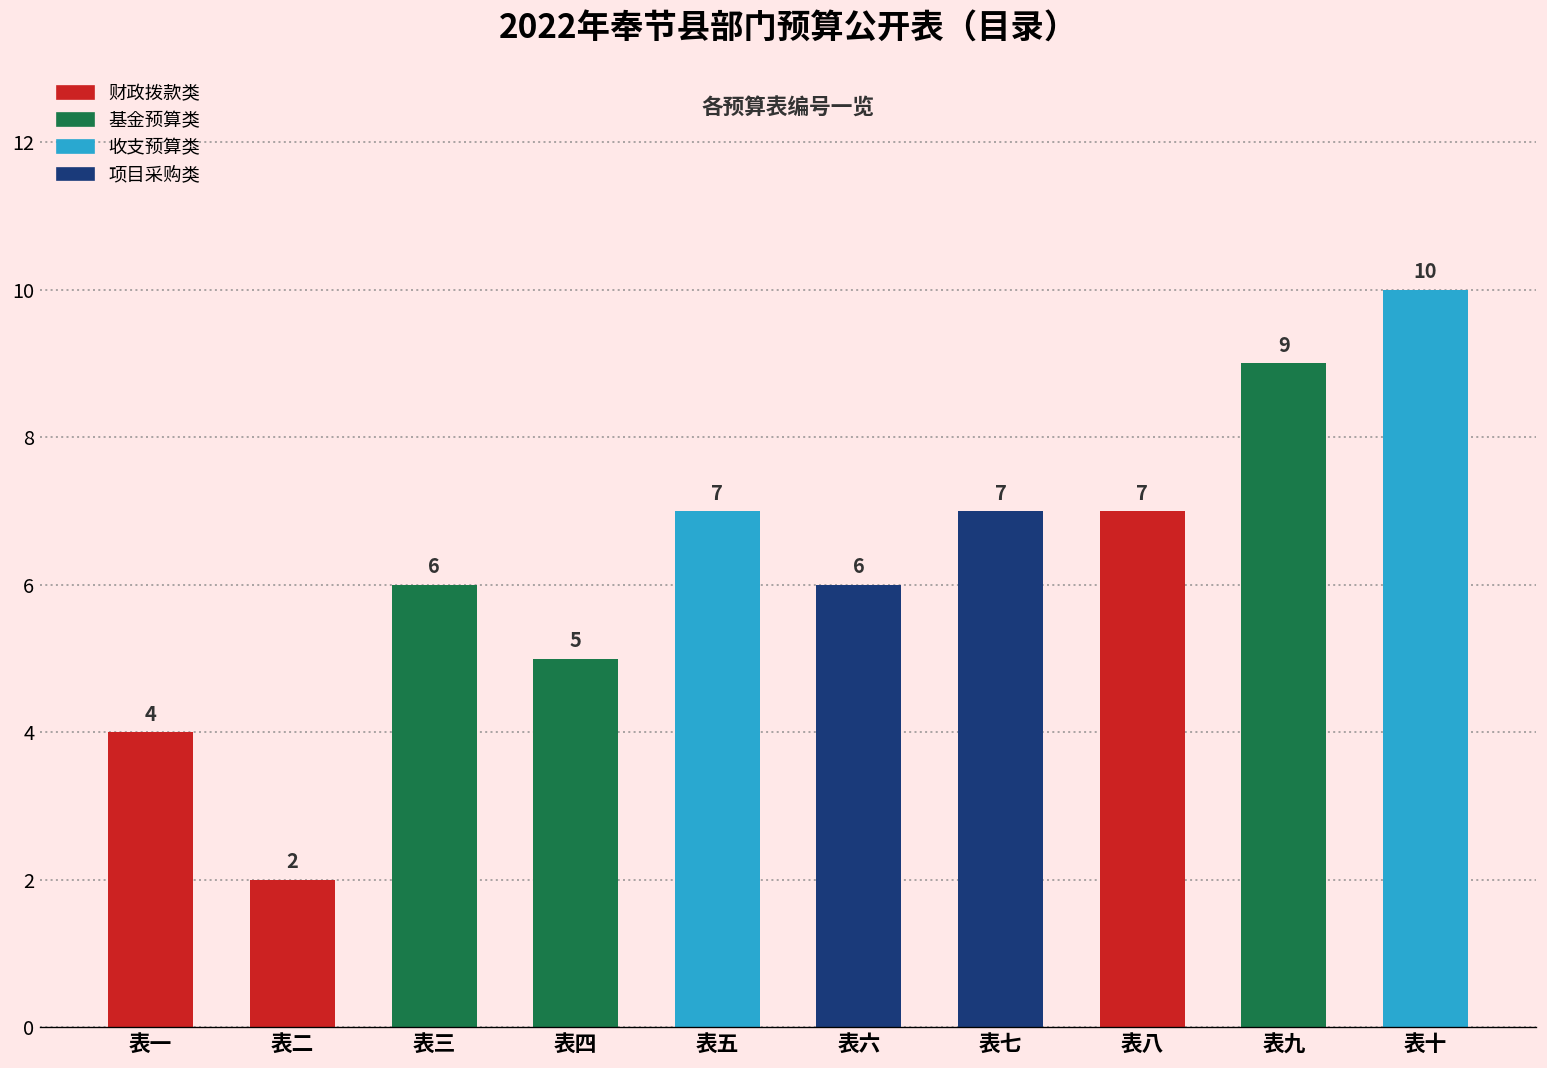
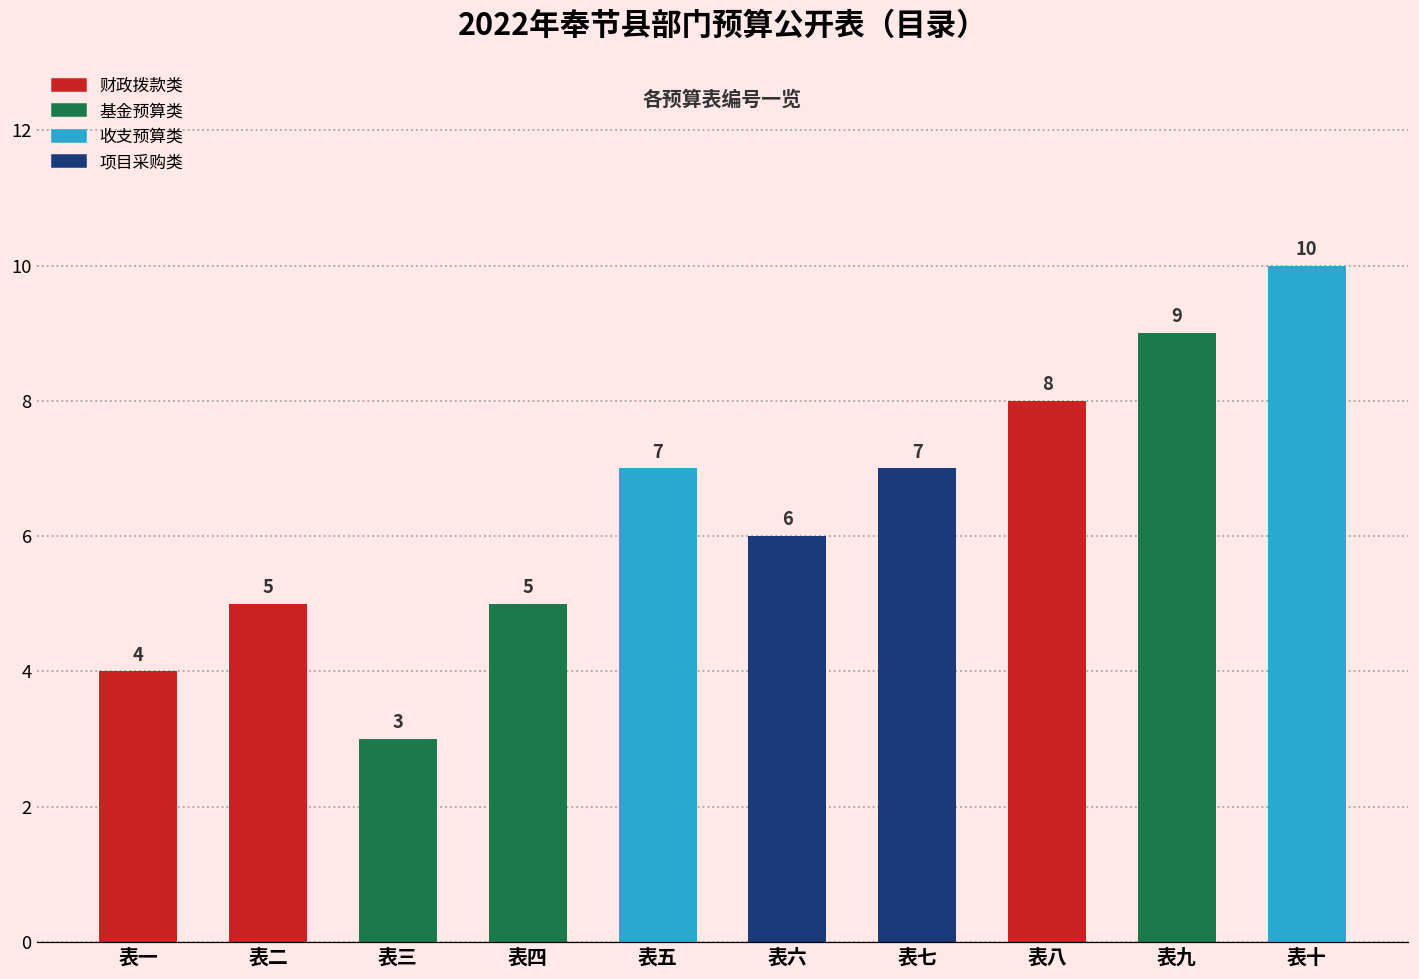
表二: 2 -> 5
表三: 6 -> 3
表八: 7 -> 8
